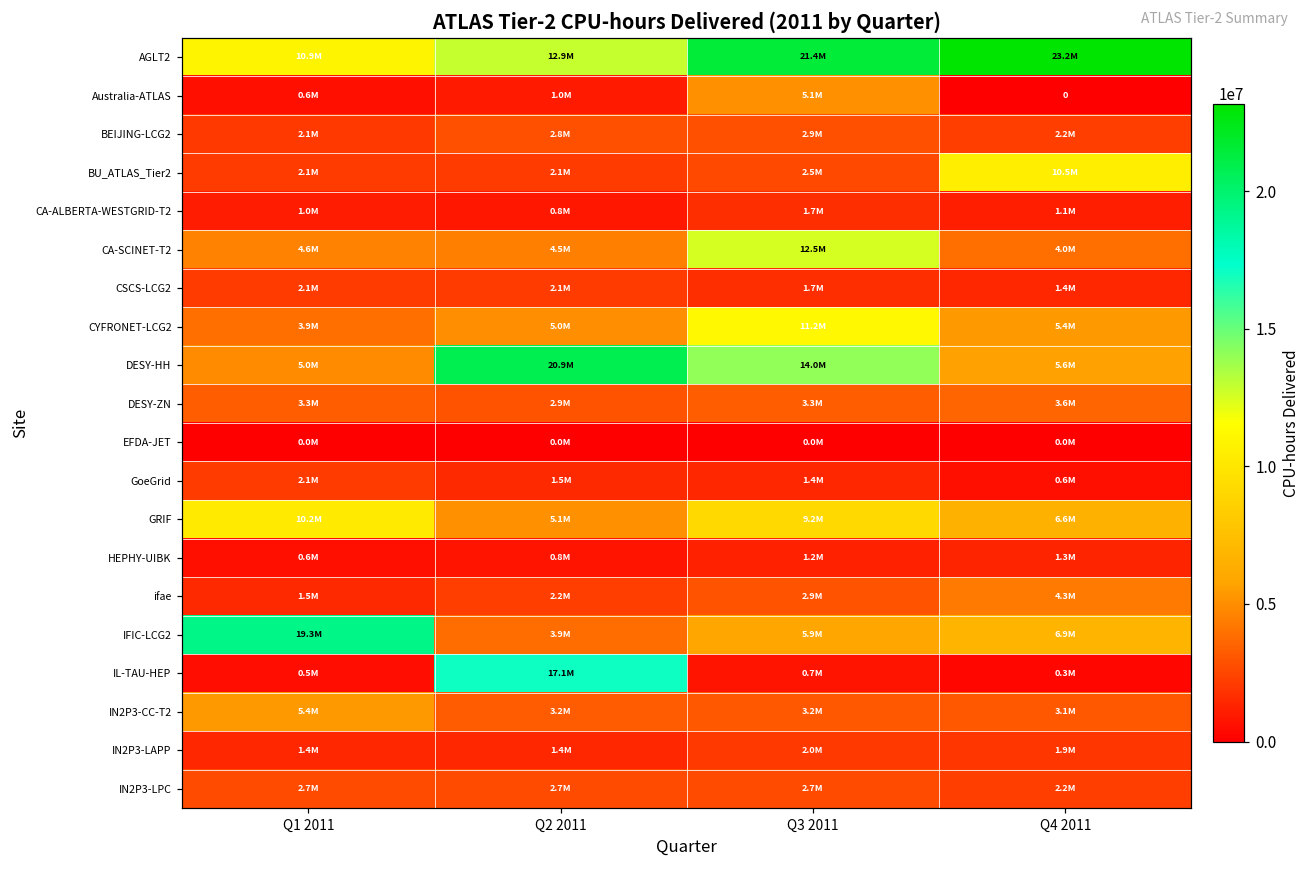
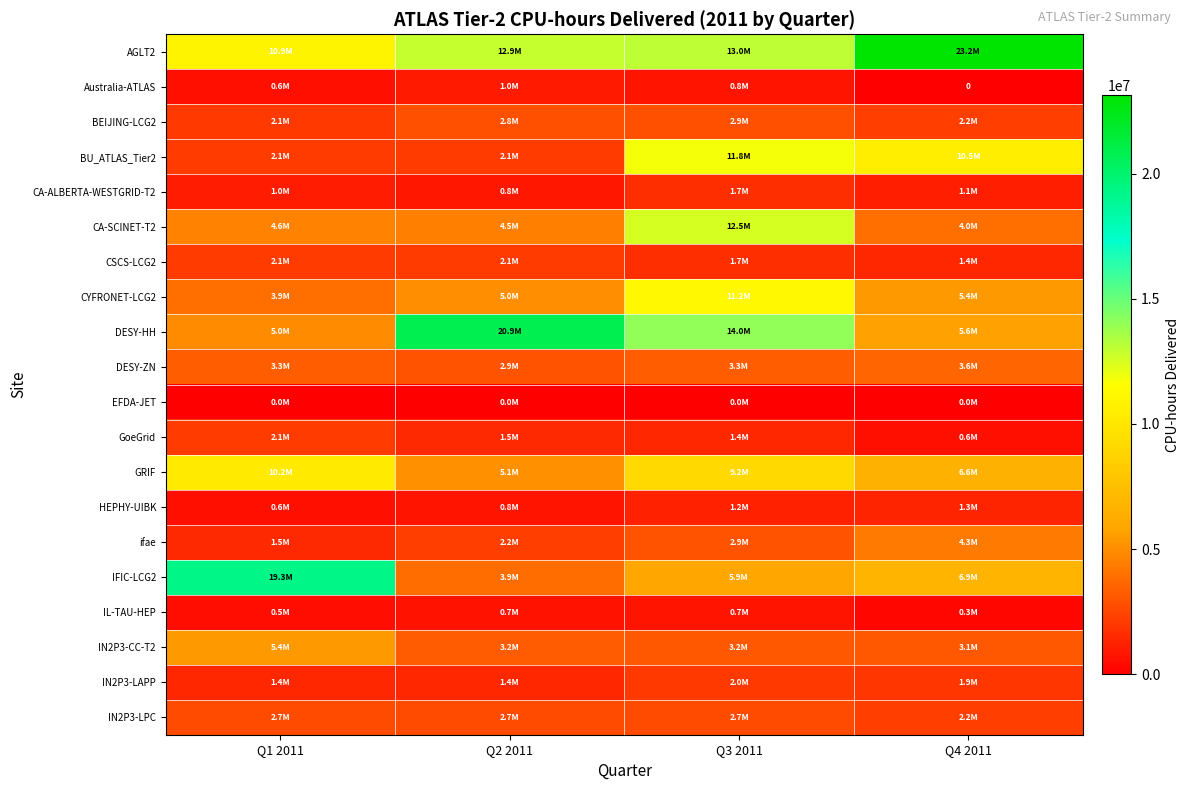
AGLT2, Q3 2011: 21.4M -> 13.0M
Australia-ATLAS, Q3 2011: 5.1M -> 0.8M
BU_ATLAS_Tier2, Q3 2011: 2.5M -> 11.8M
IL-TAU-HEP, Q2 2011: 17.1M -> 0.7M
